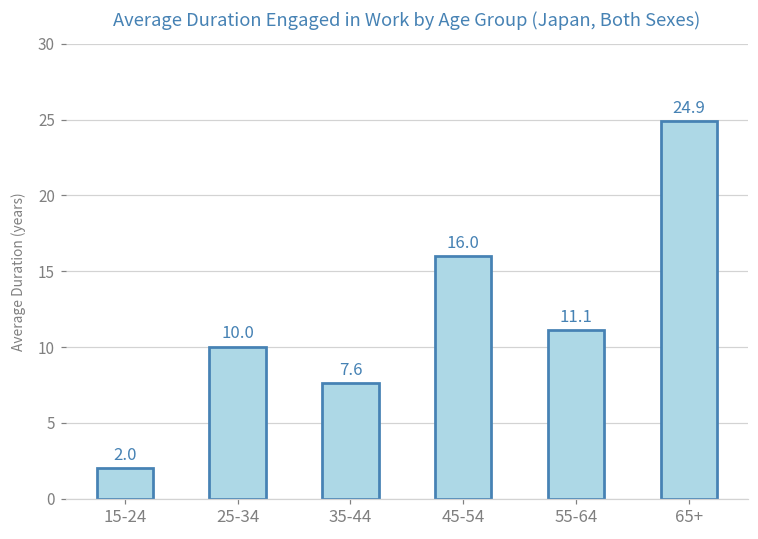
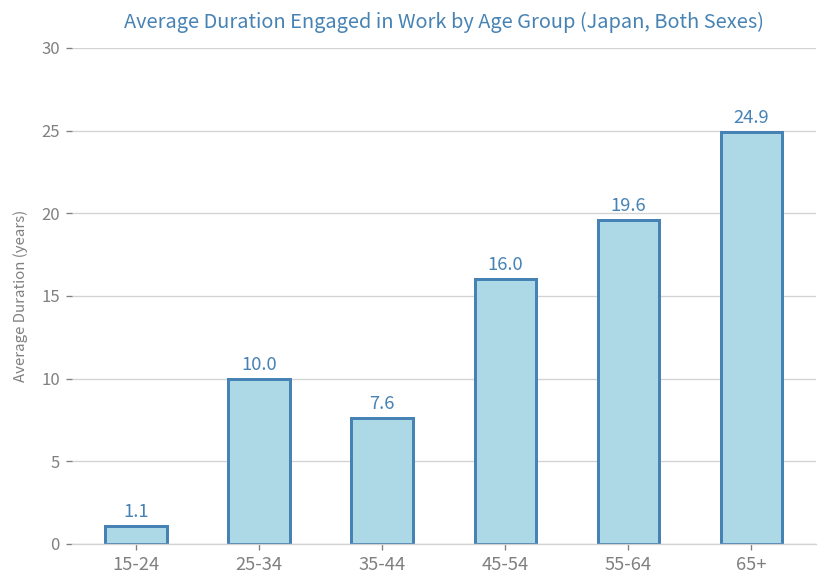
15-24: 2.0 -> 1.1
55-64: 11.1 -> 19.6
